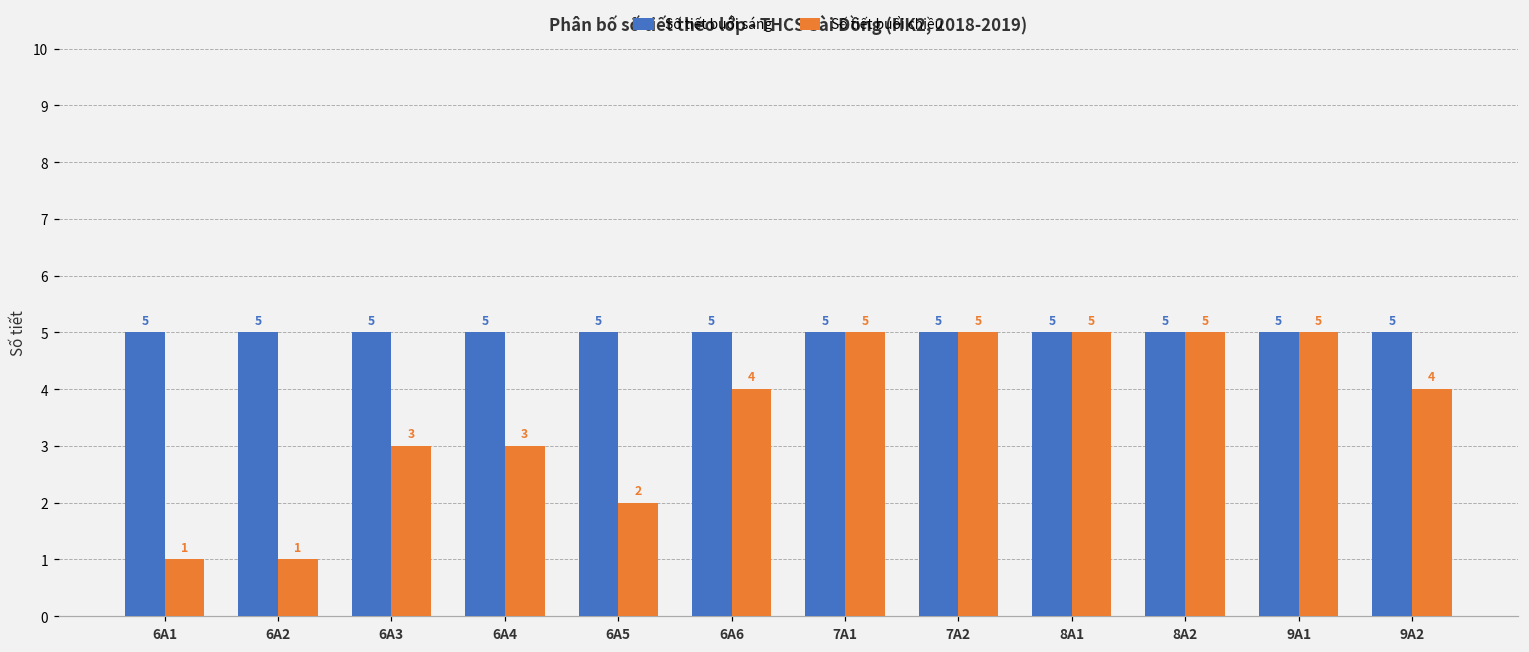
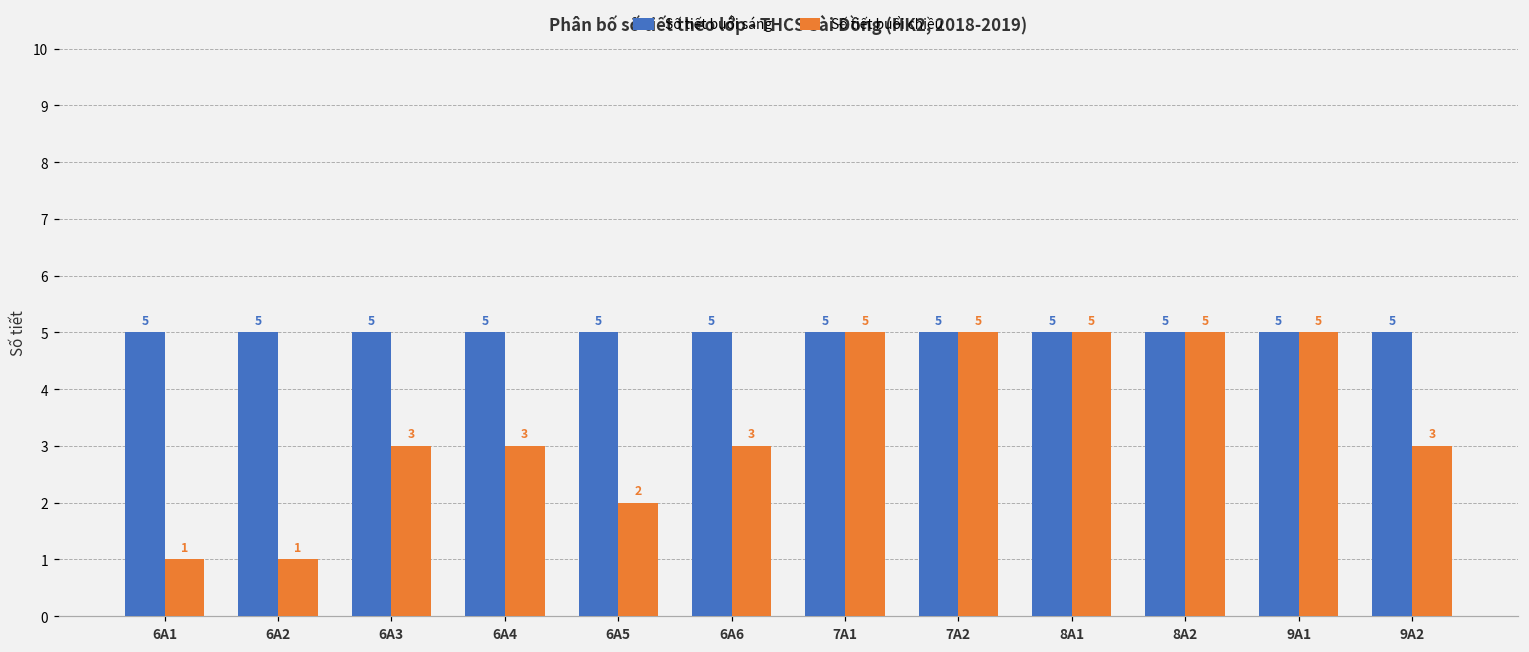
Số tiết buổi chiều, 6A6: 4 -> 3
Số tiết buổi chiều, 9A2: 4 -> 3
